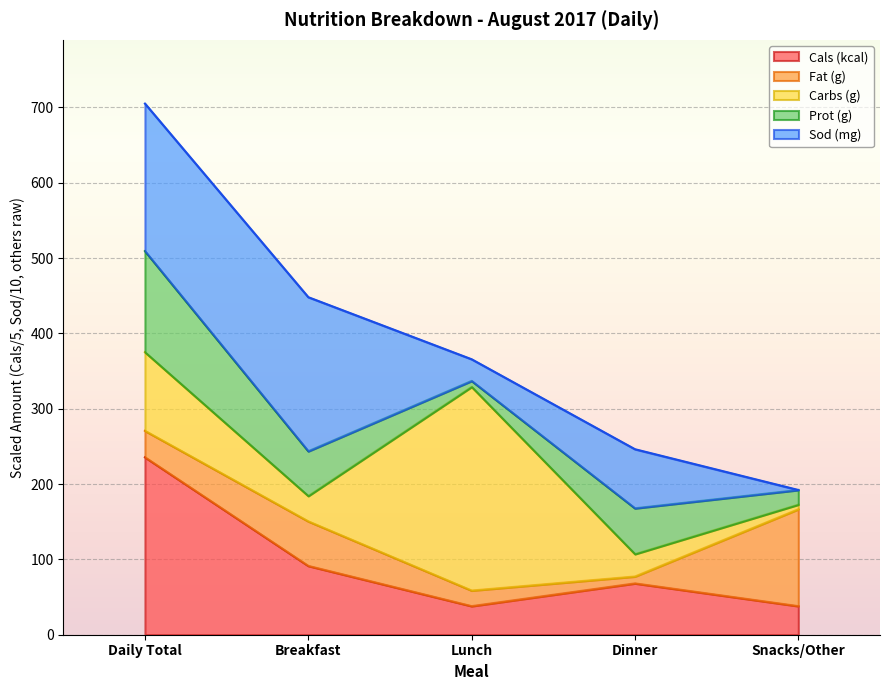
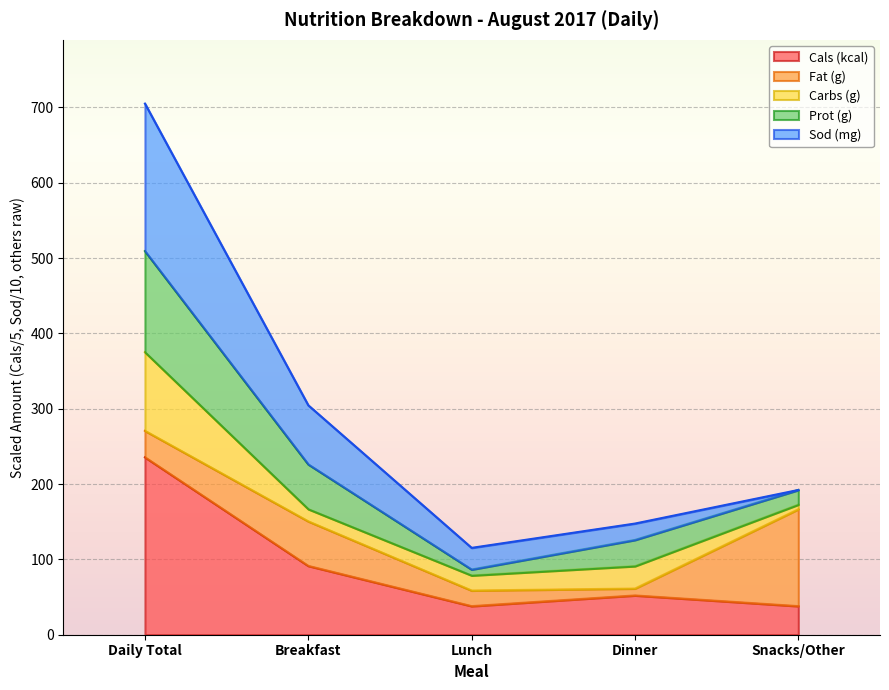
Carbs (g), Breakfast: 30 -> 20
Sod (mg), Breakfast: 200 -> 80
Carbs (g), Lunch: 270 -> 20
Cals (kcal), Dinner: 70 -> 50
Prot (g), Dinner: 60 -> 30
Sod (mg), Dinner: 80 -> 20
